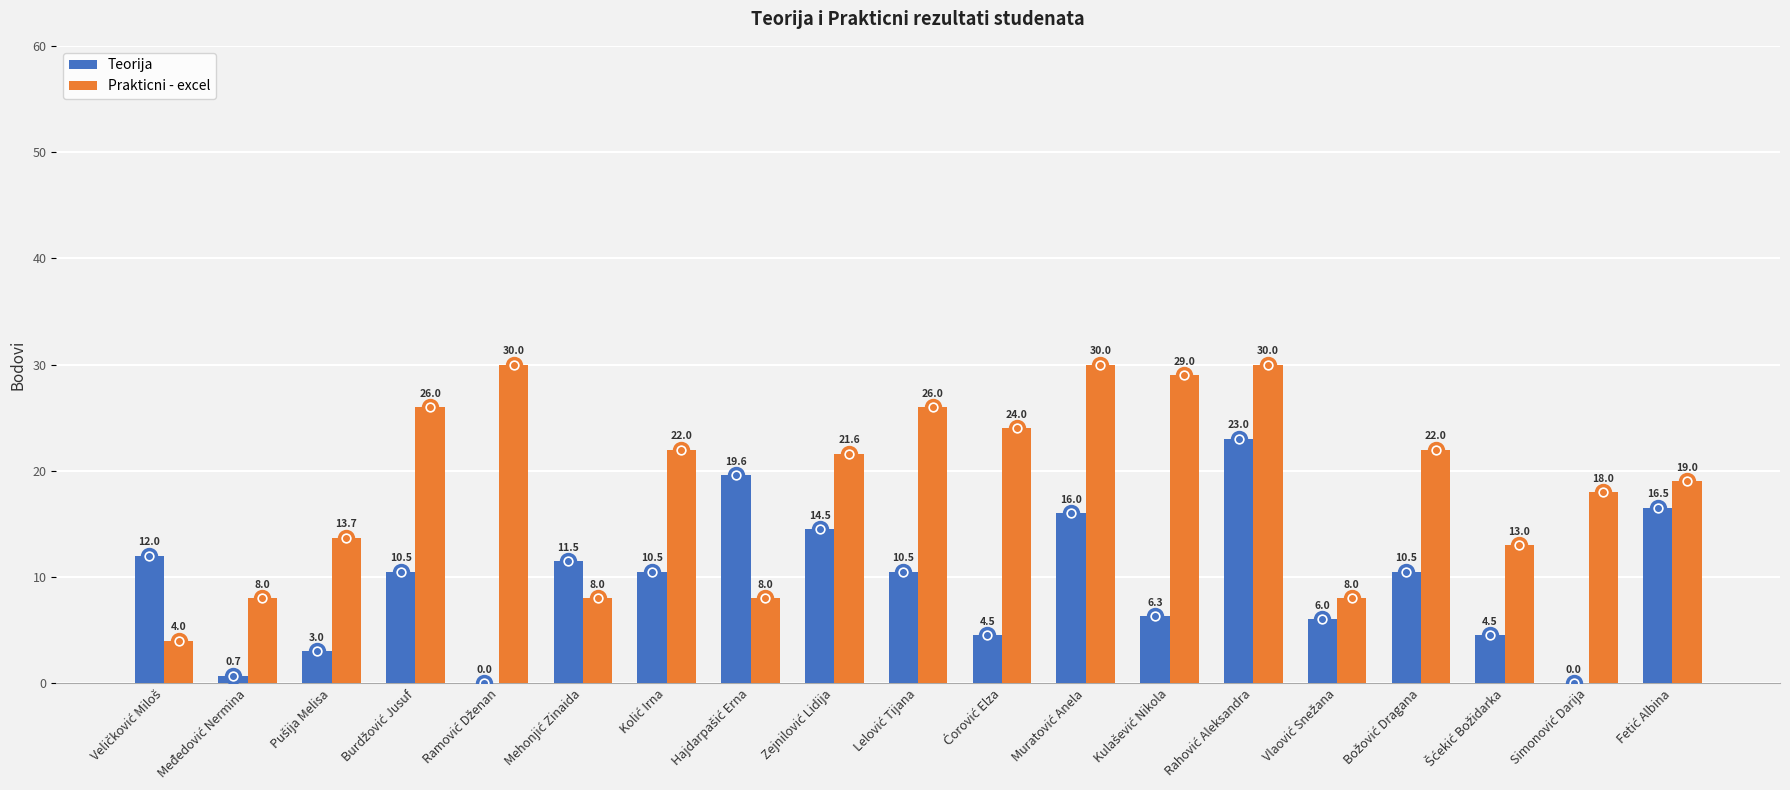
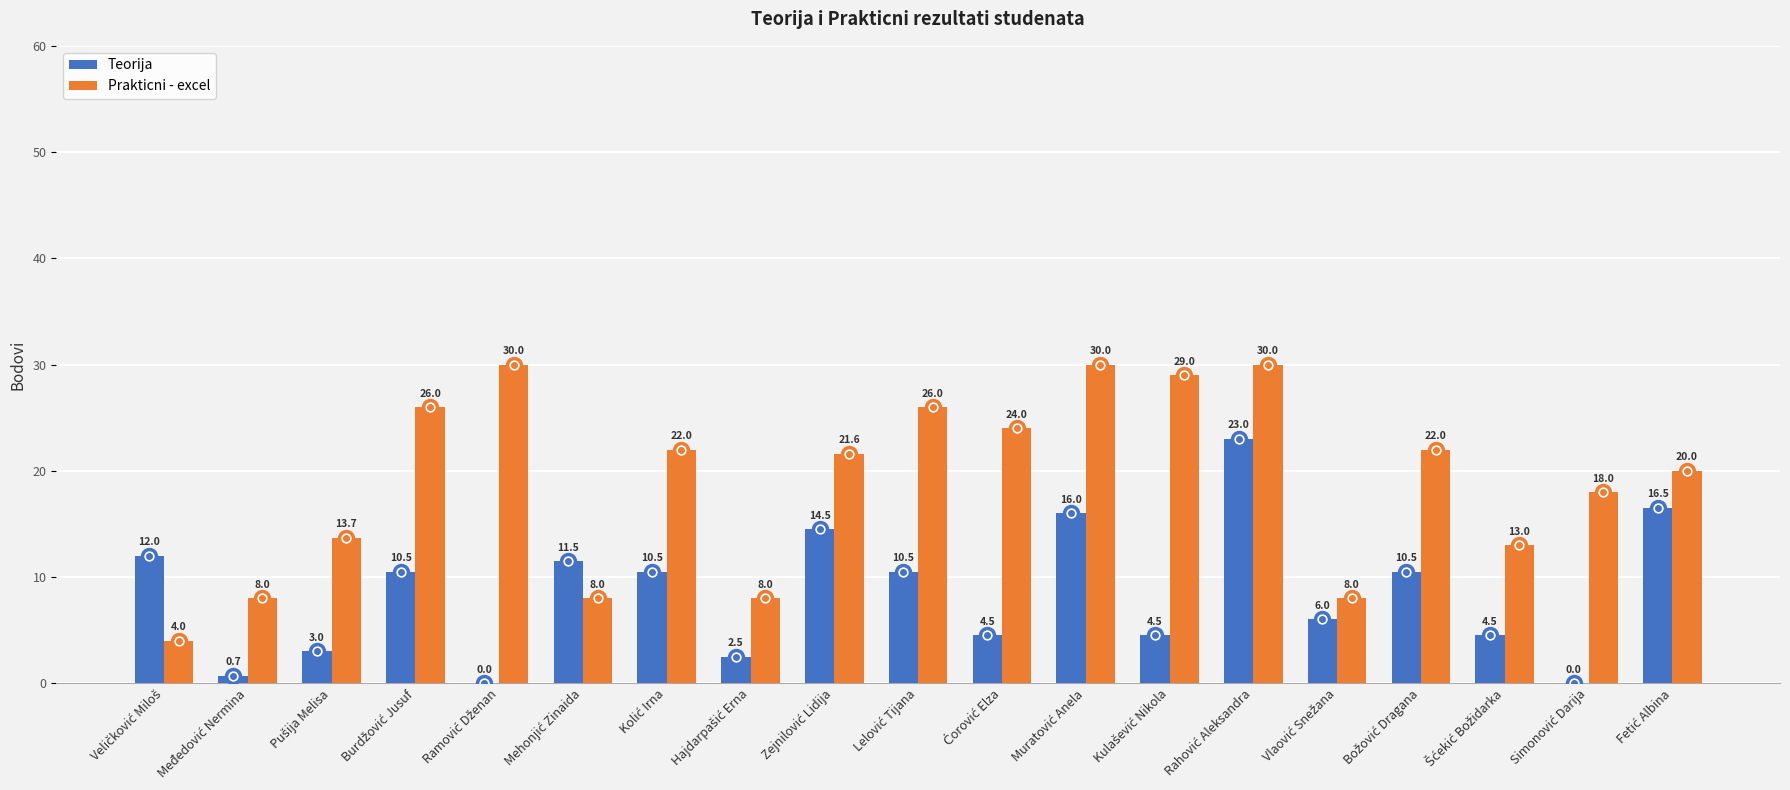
Teorija, Hajdarpašić Erna: 19.6 -> 2.5
Teorija, Kulašević Nikola: 6.3 -> 4.5
Prakticni - excel, Fetić Albina: 19.0 -> 20.0
